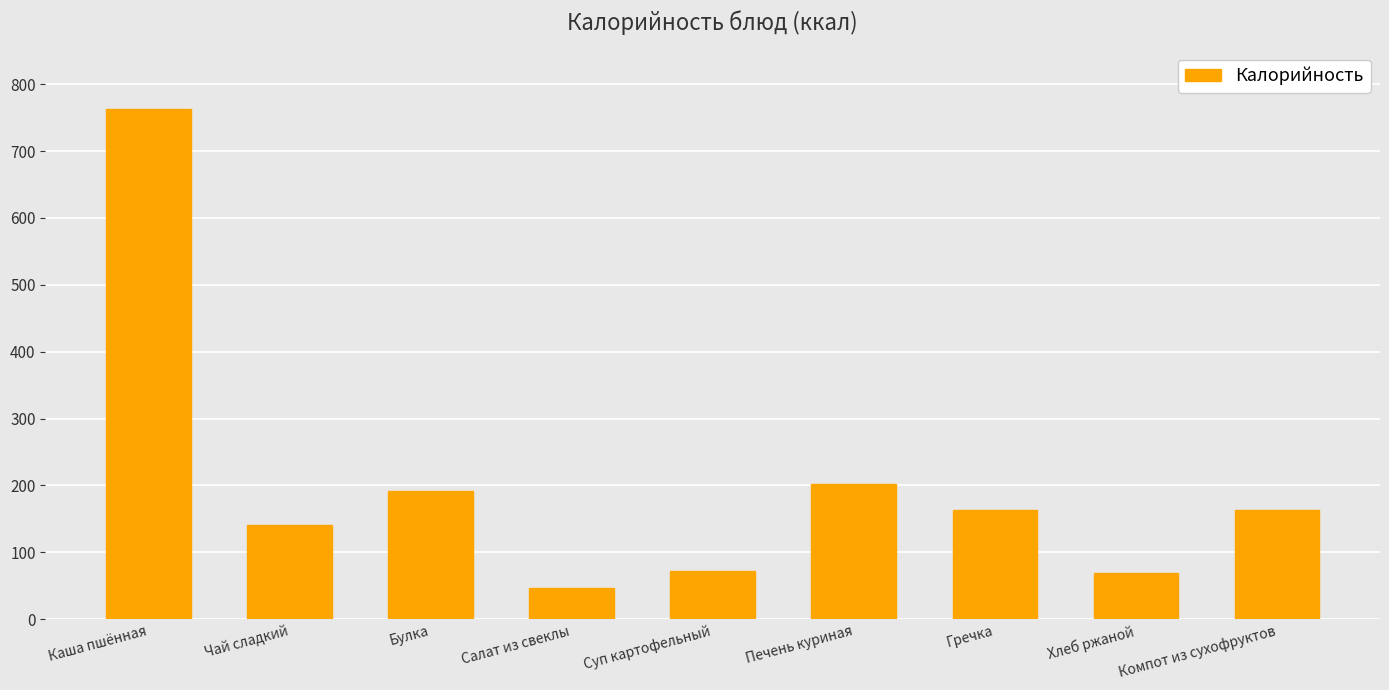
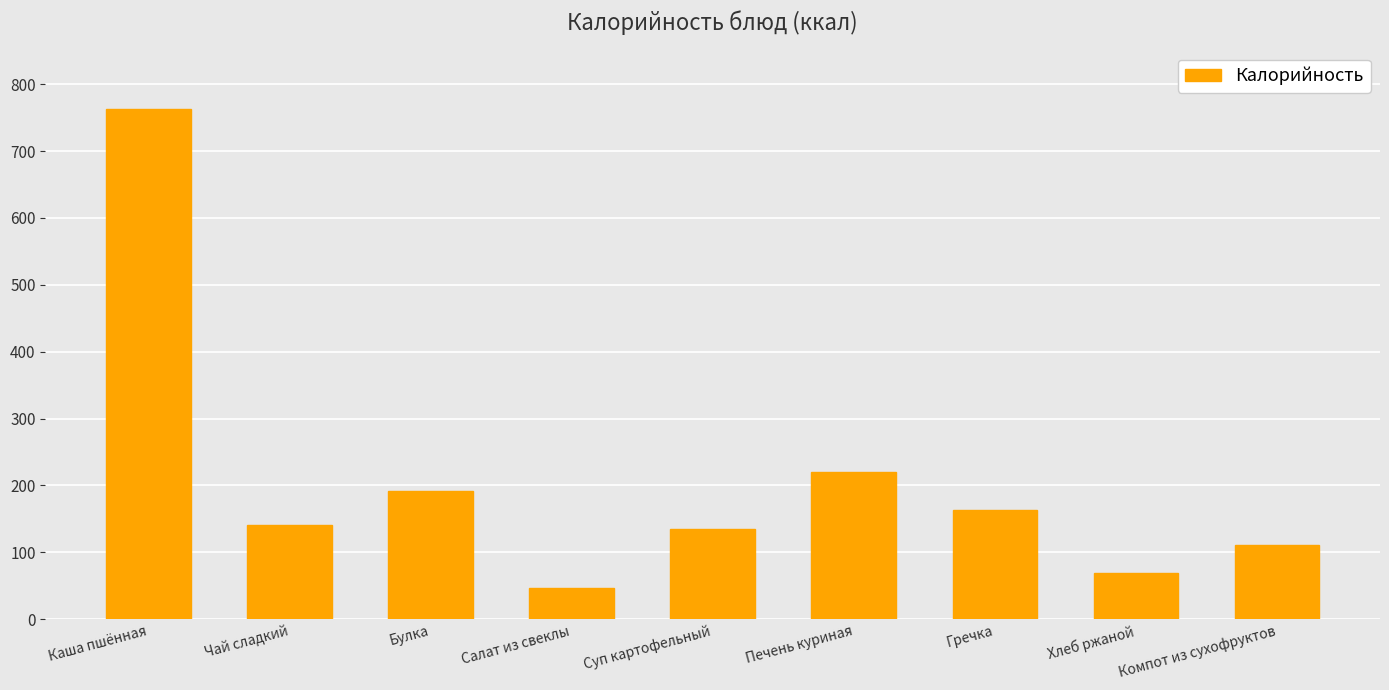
Суп картофельный: 70 -> 140
Печень куриная: 200 -> 220
Компот из сухофруктов: 160 -> 110
